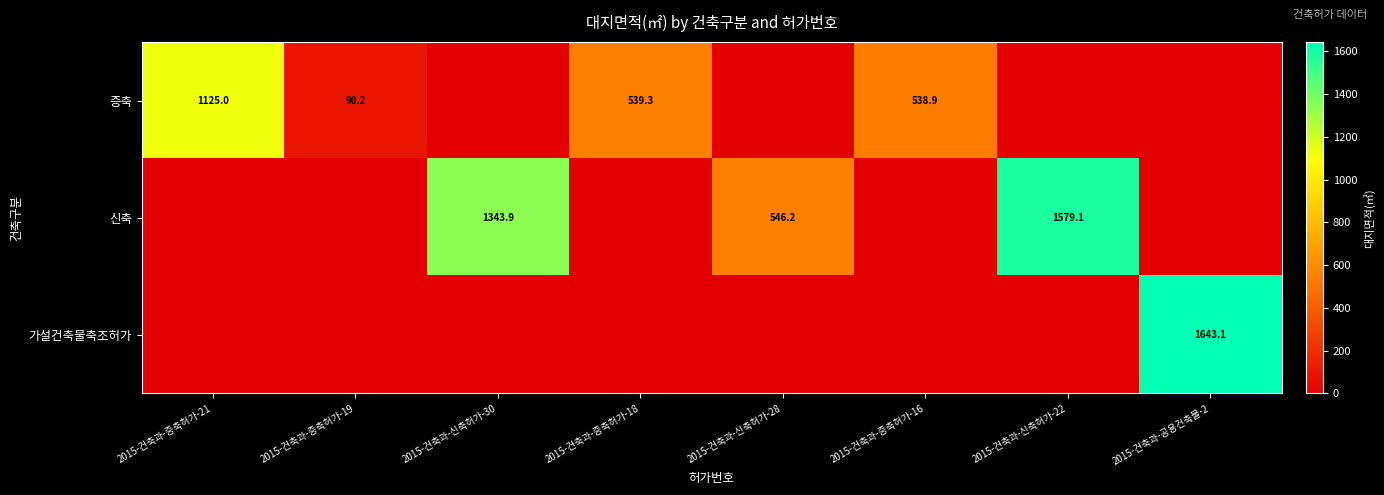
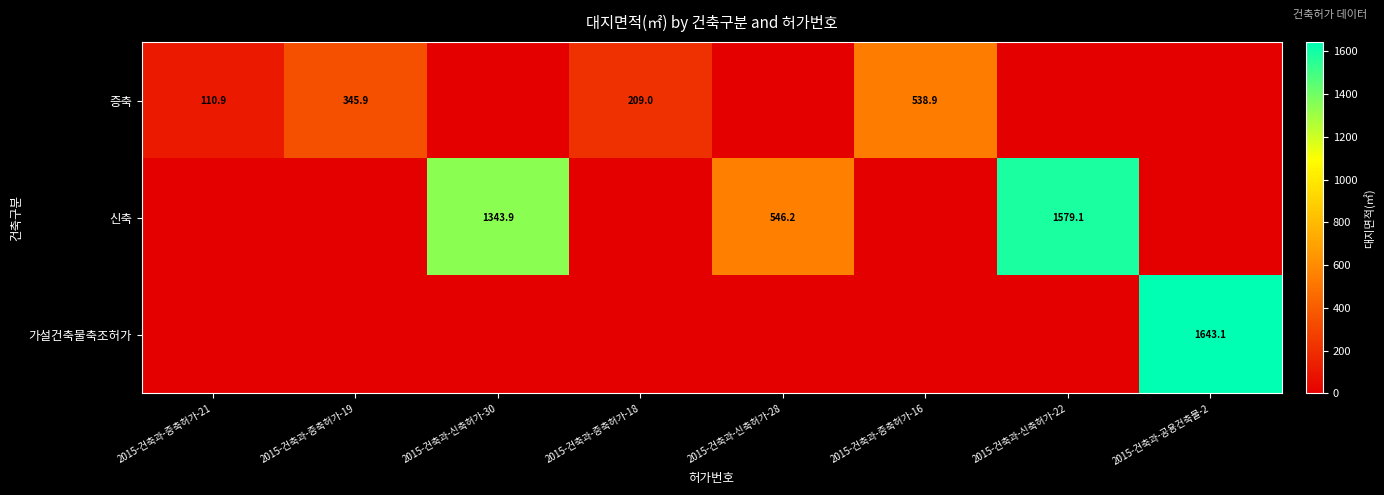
증축, 2015-건축과-증축허가-21: 1125.0 -> 110.9
증축, 2015-건축과-증축허가-19: 90.2 -> 345.9
증축, 2015-건축과-증축허가-18: 539.3 -> 209.0
